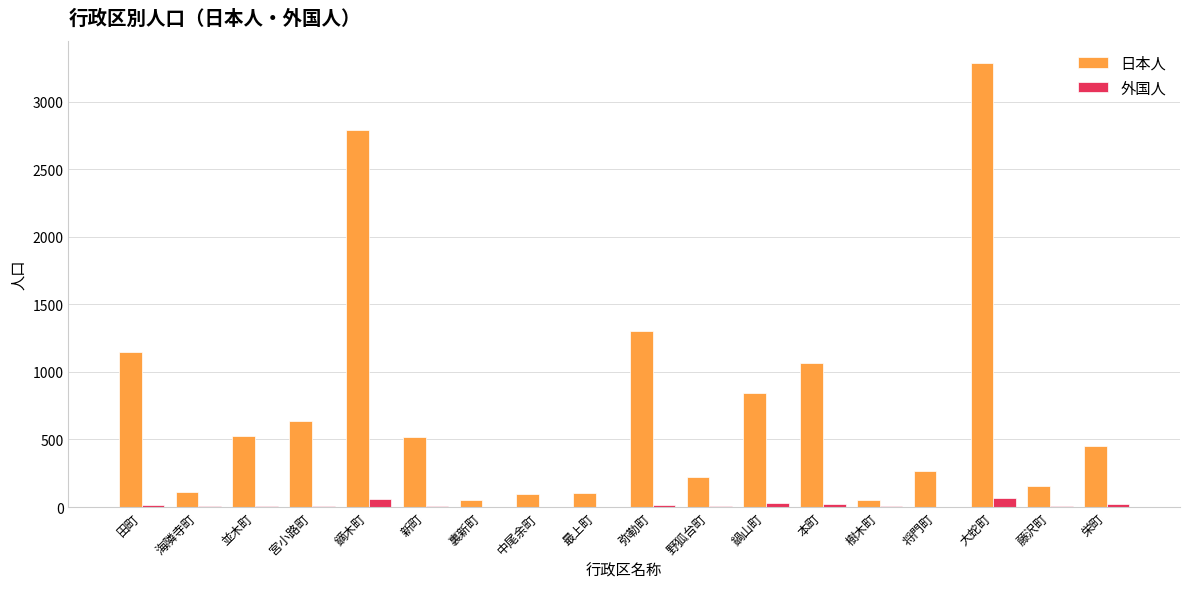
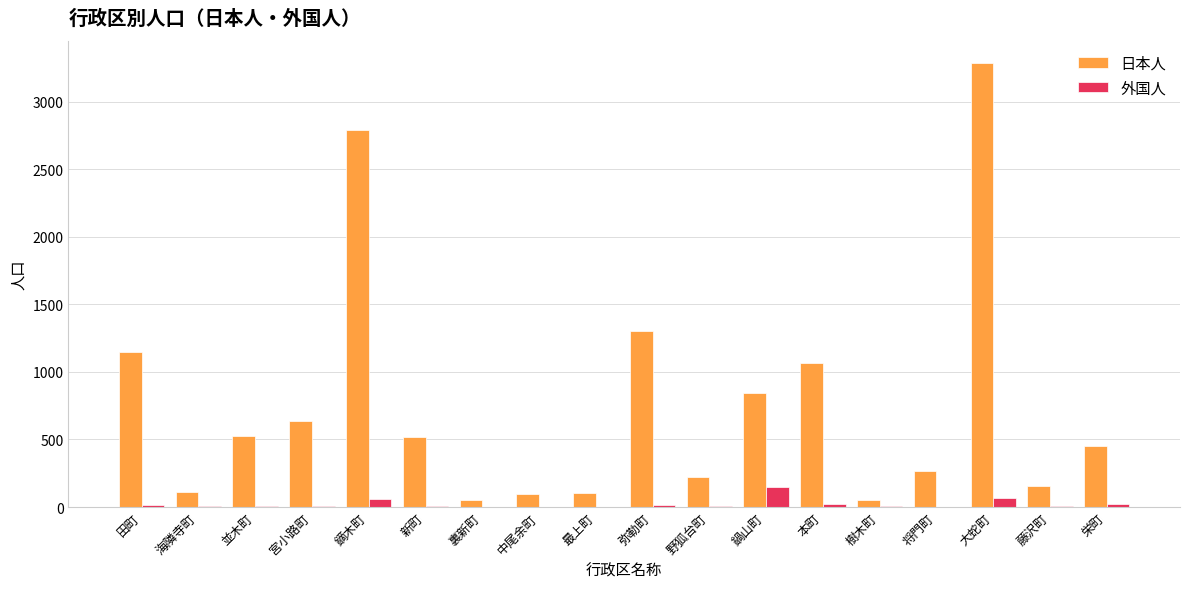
外国人, 鍋山町: 30 -> 150
